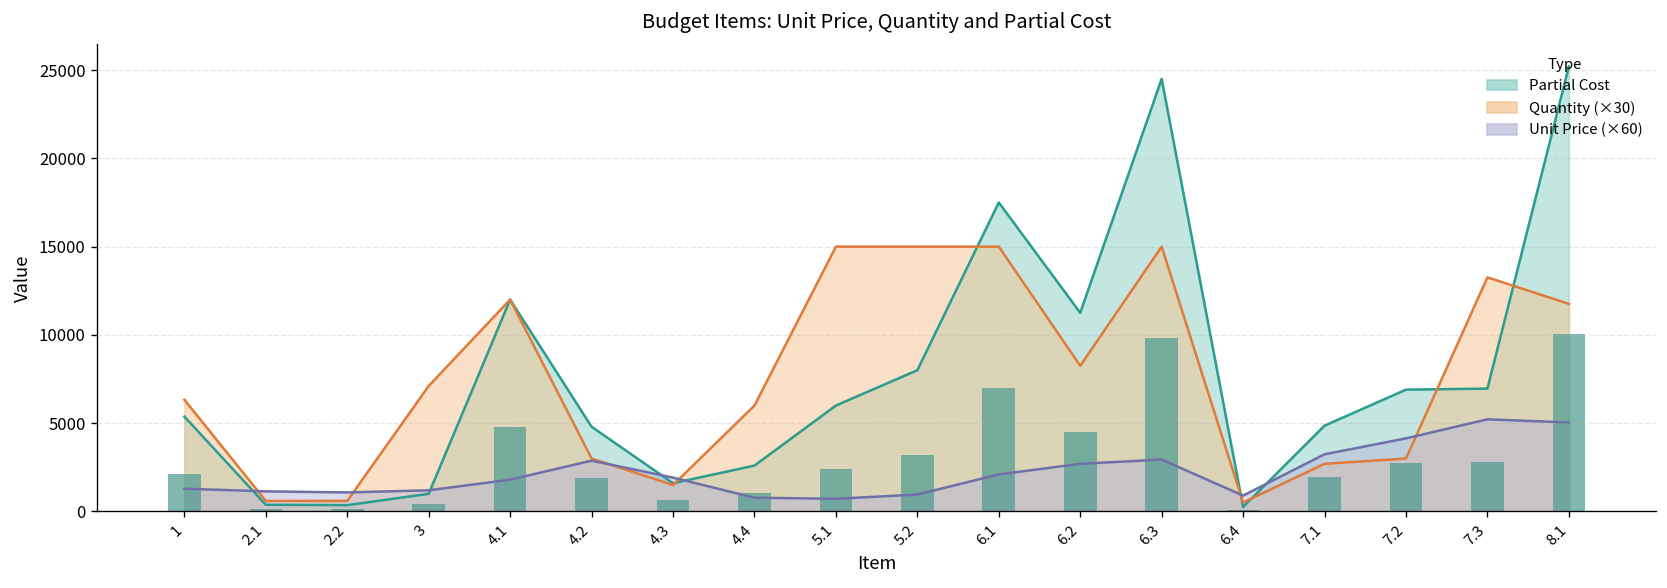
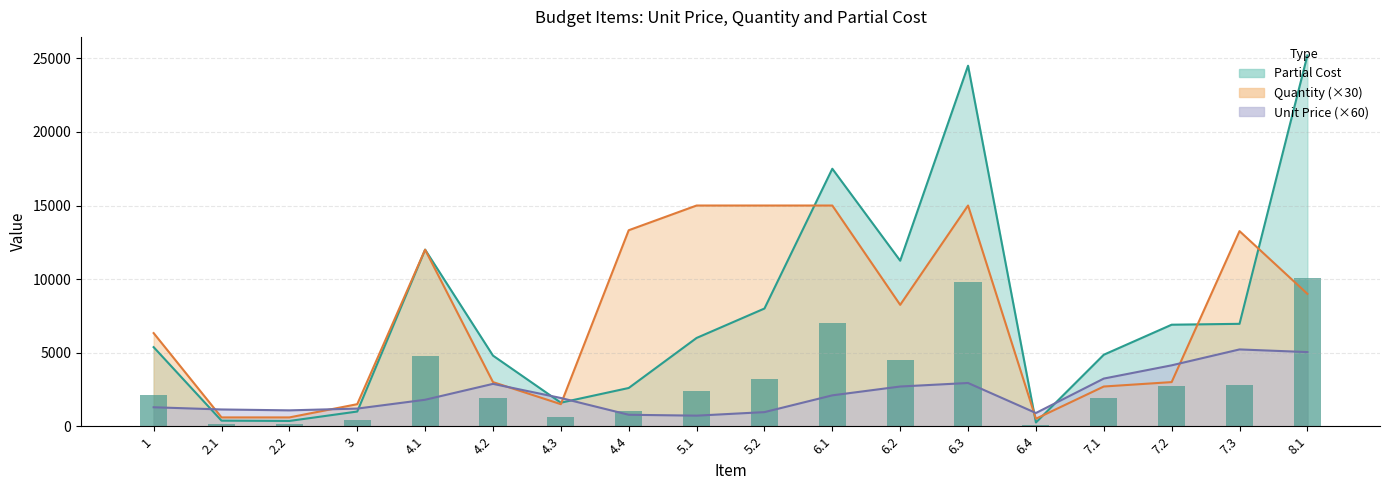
Quantity (×30), 3: 7100 -> 1500
Quantity (×30), 4.4: 6000 -> 13300
Quantity (×30), 8.1: 11800 -> 9000
